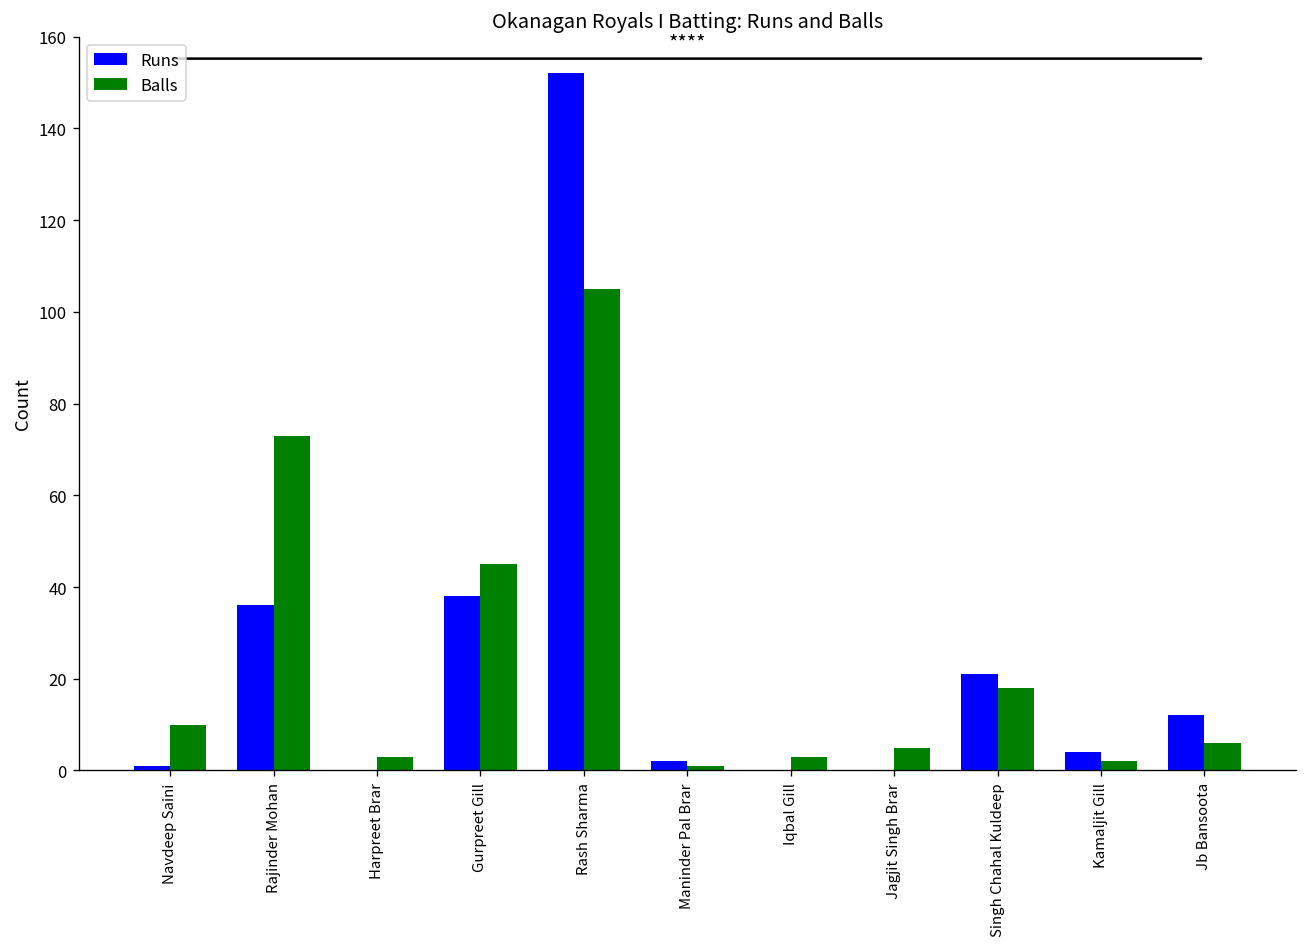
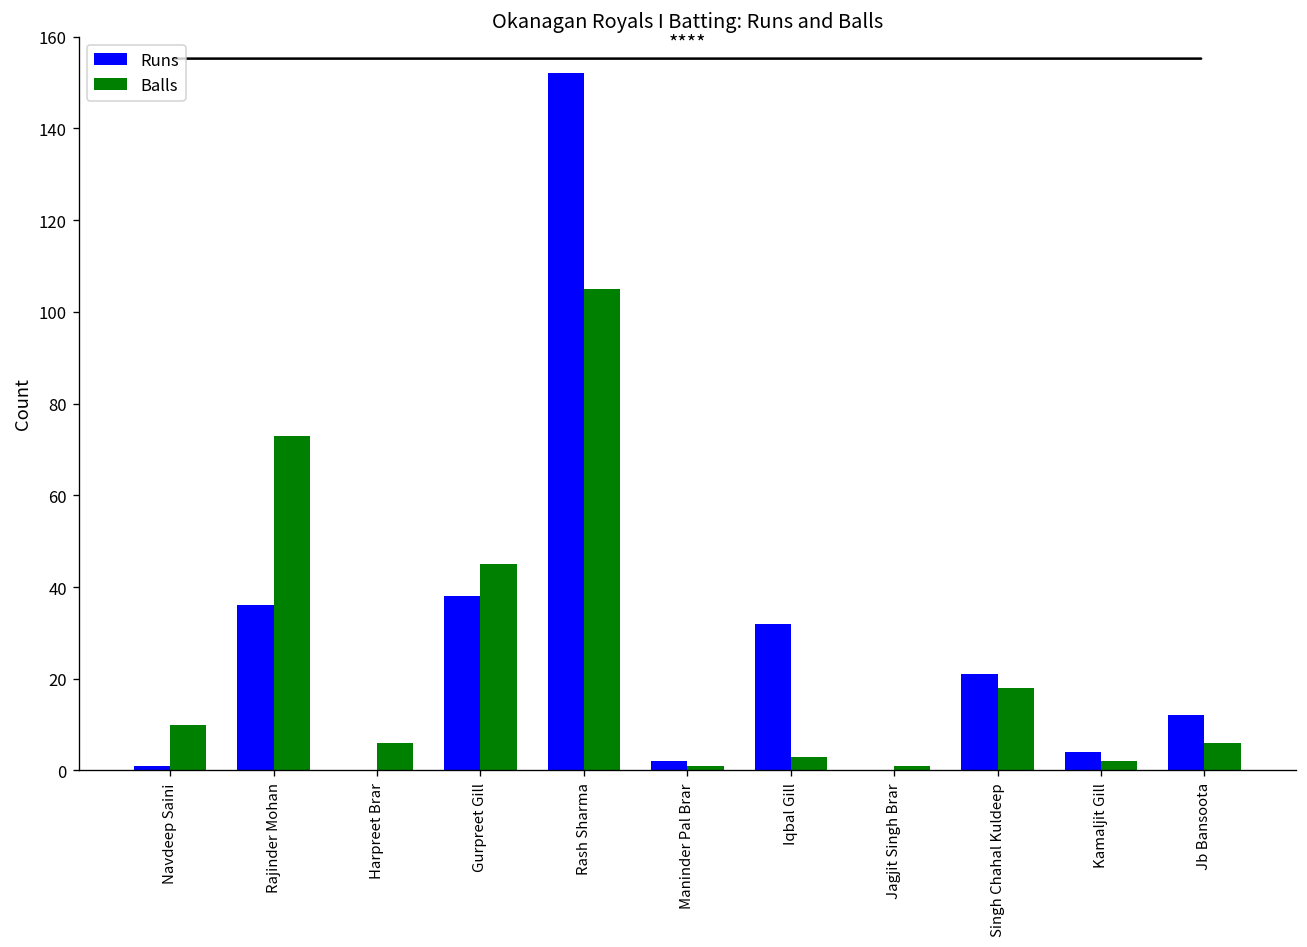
Balls, Harpreet Brar: 3 -> 6
Runs, Iqbal Gill: 0 -> 32
Balls, Jagjit Singh Brar: 5 -> 1
